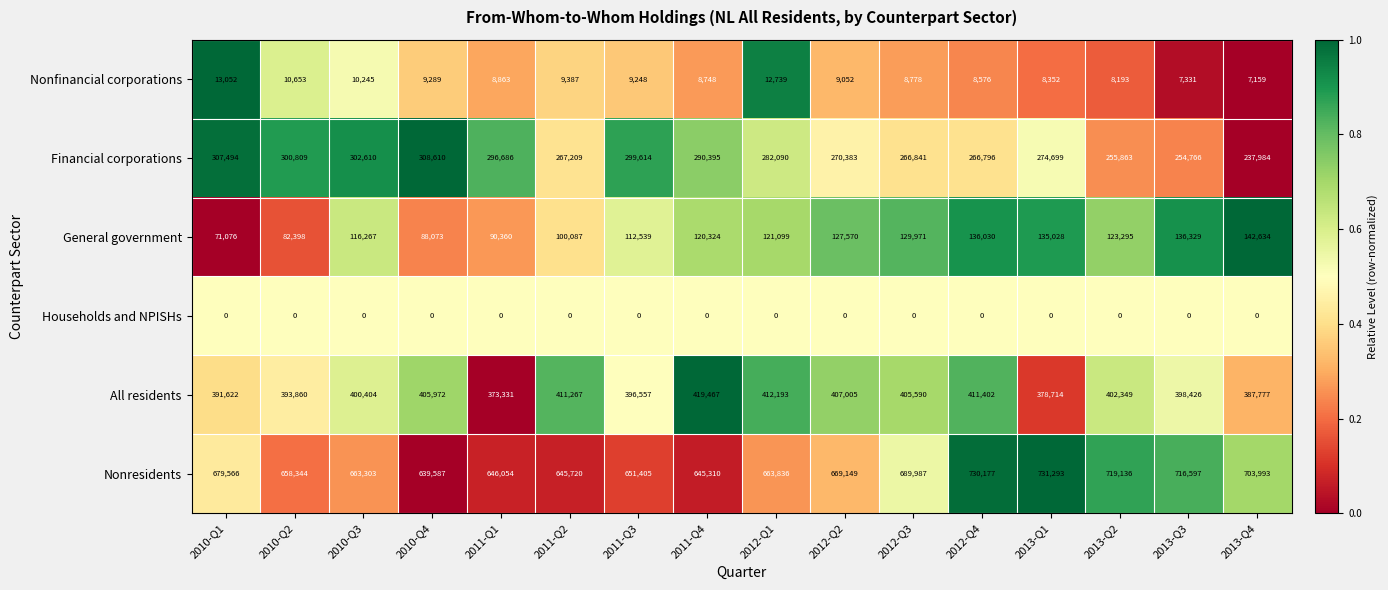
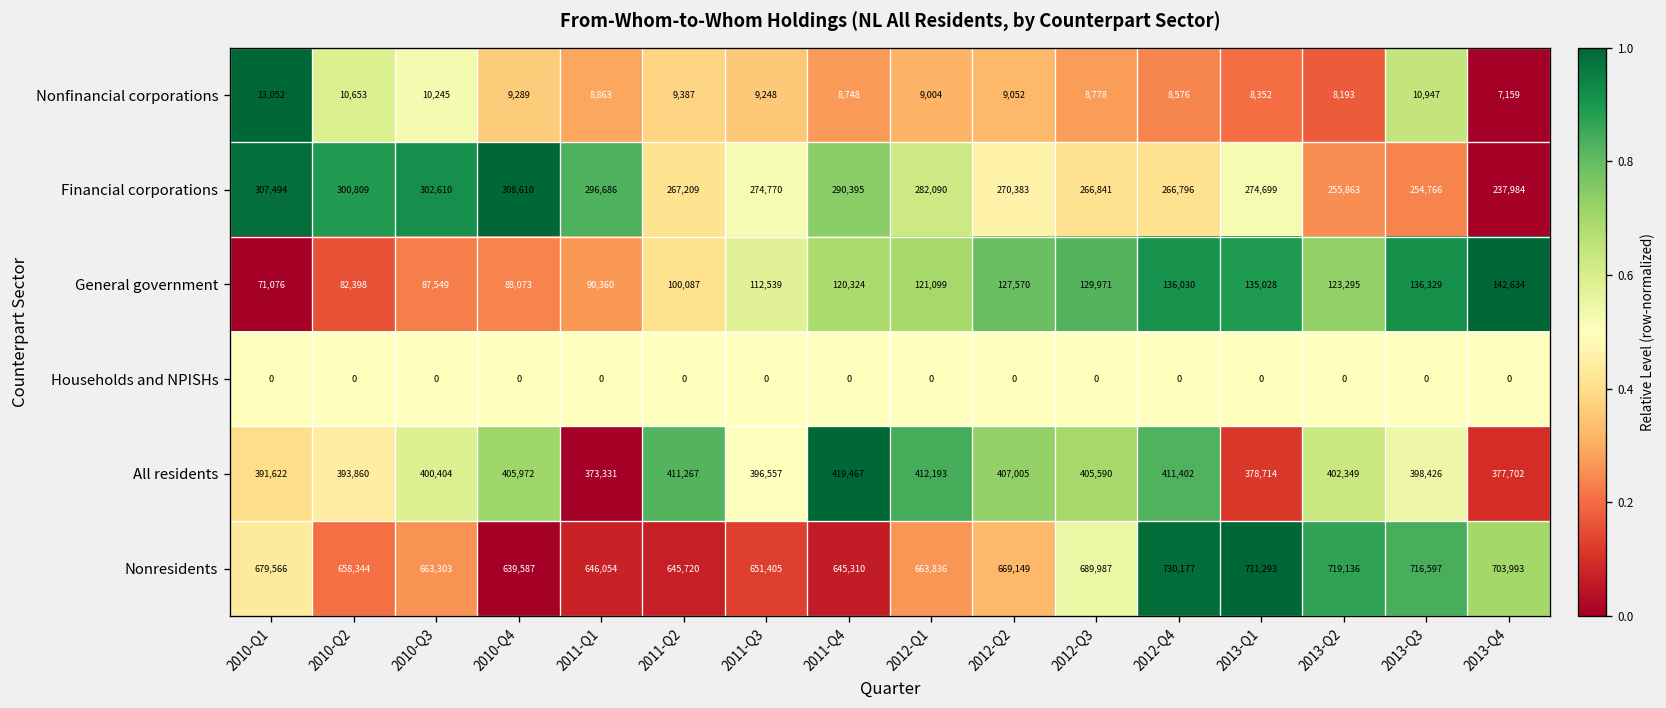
Nonfinancial corporations, 2012-Q1: 12,739 -> 9,004
Nonfinancial corporations, 2013-Q3: 7,331 -> 10,947
Financial corporations, 2011-Q3: 299,614 -> 274,770
General government, 2010-Q3: 116,267 -> 87,549
All residents, 2013-Q4: 387,777 -> 377,702
